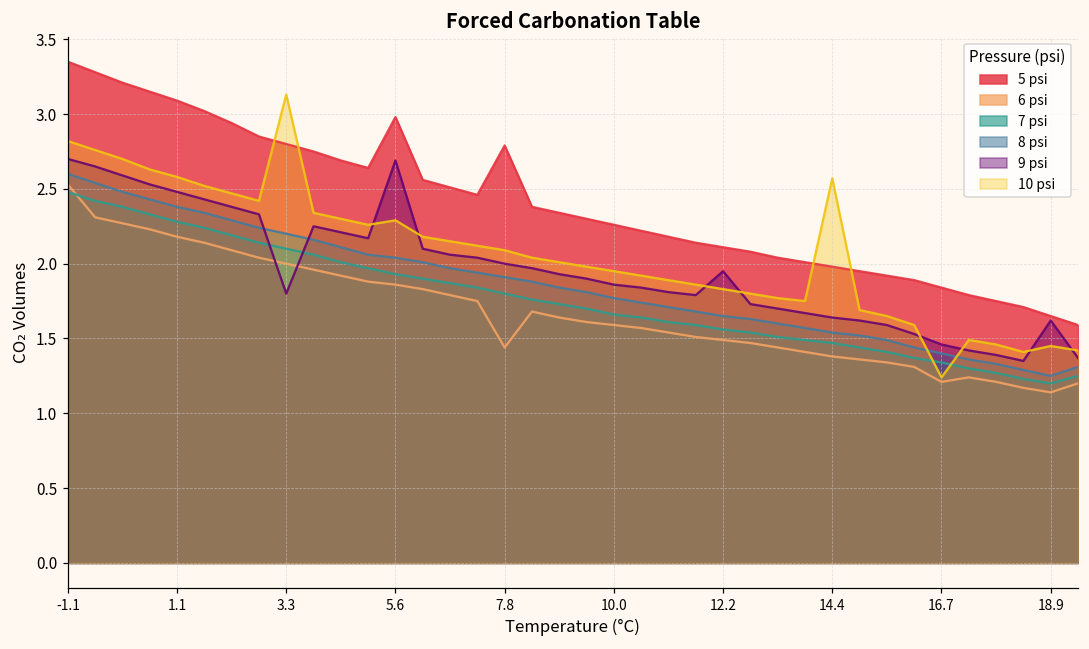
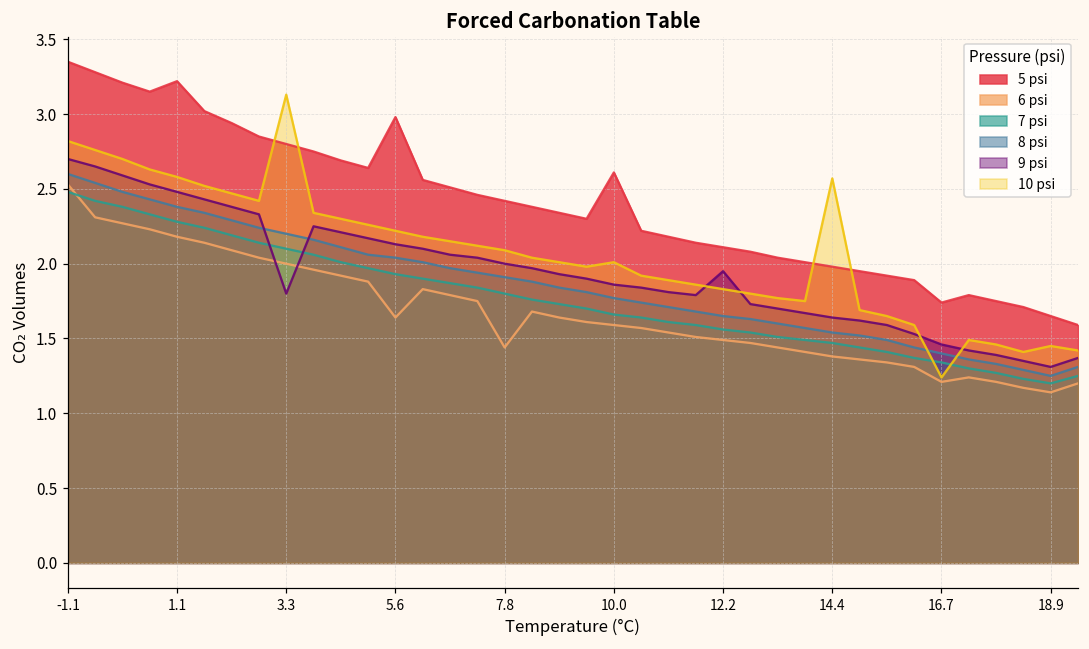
5 psi, 1.1: 3.09 -> 3.22
6 psi, 5.6: 1.86 -> 1.64
9 psi, 5.6: 2.69 -> 2.13
10 psi, 5.6: 2.29 -> 2.22
5 psi, 7.8: 2.79 -> 2.42
5 psi, 10.0: 2.26 -> 2.61
10 psi, 10.0: 1.95 -> 2.01
5 psi, 16.7: 1.84 -> 1.74
9 psi, 18.9: 1.62 -> 1.31
